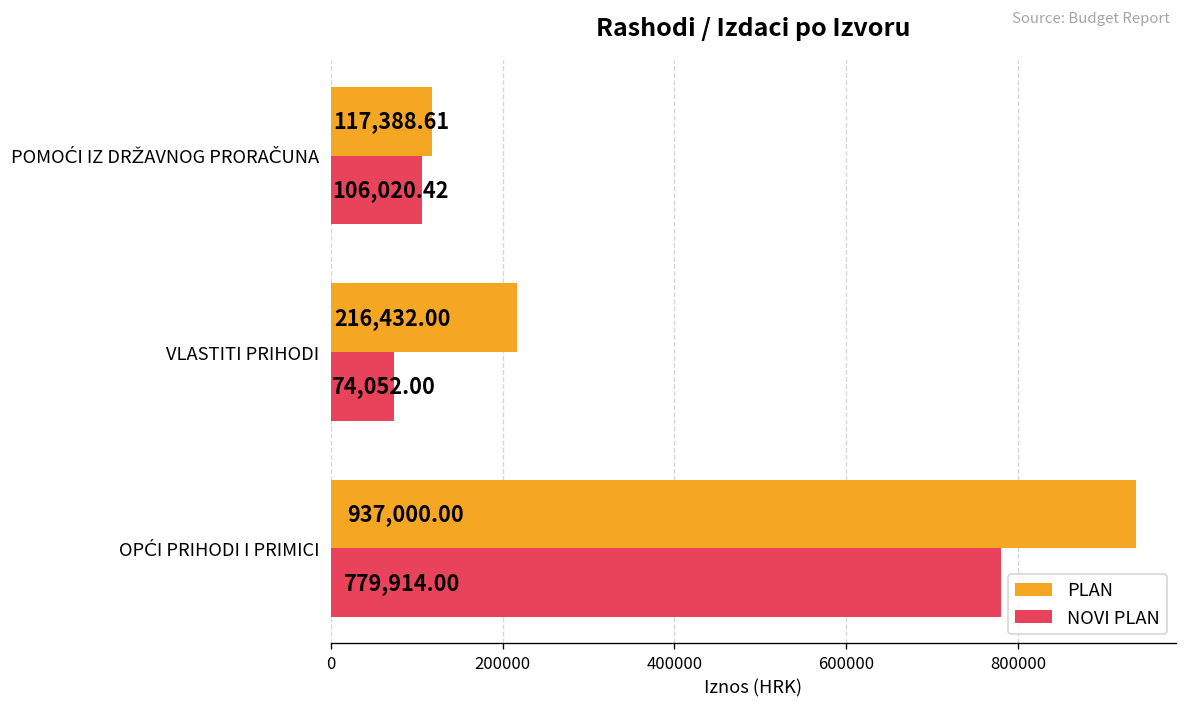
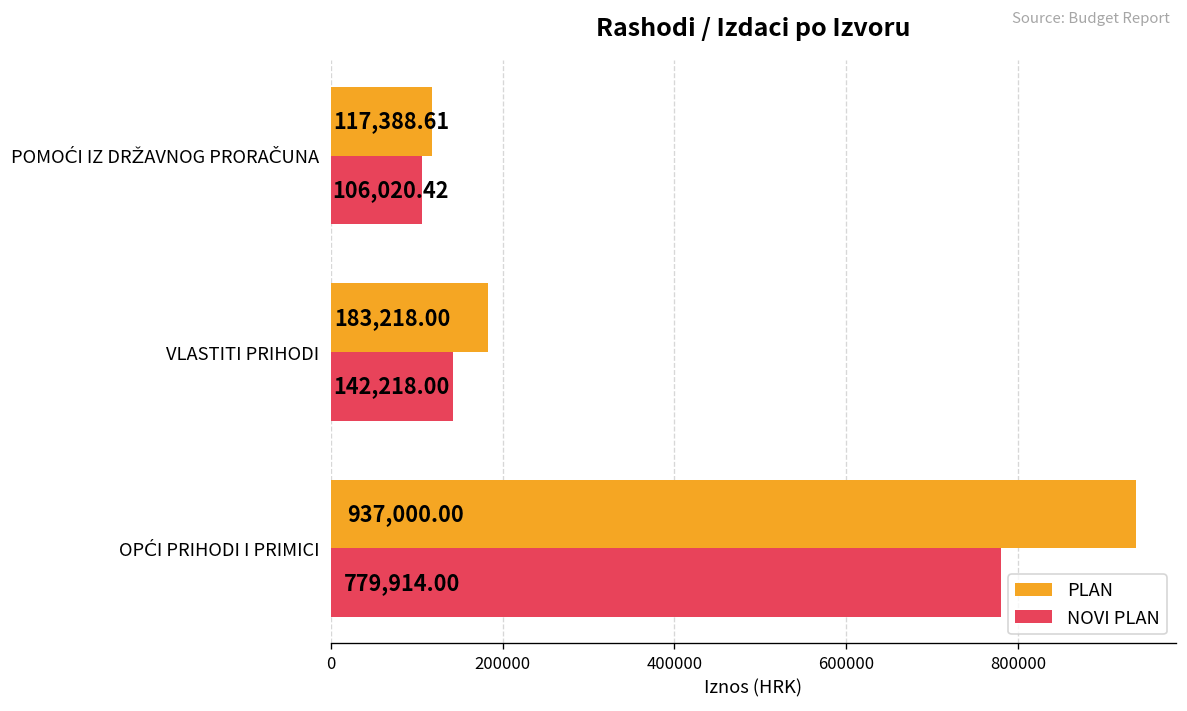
PLAN, VLASTITI PRIHODI: 216,432.00 -> 183,218.00
NOVI PLAN, VLASTITI PRIHODI: 74,052.00 -> 142,218.00
